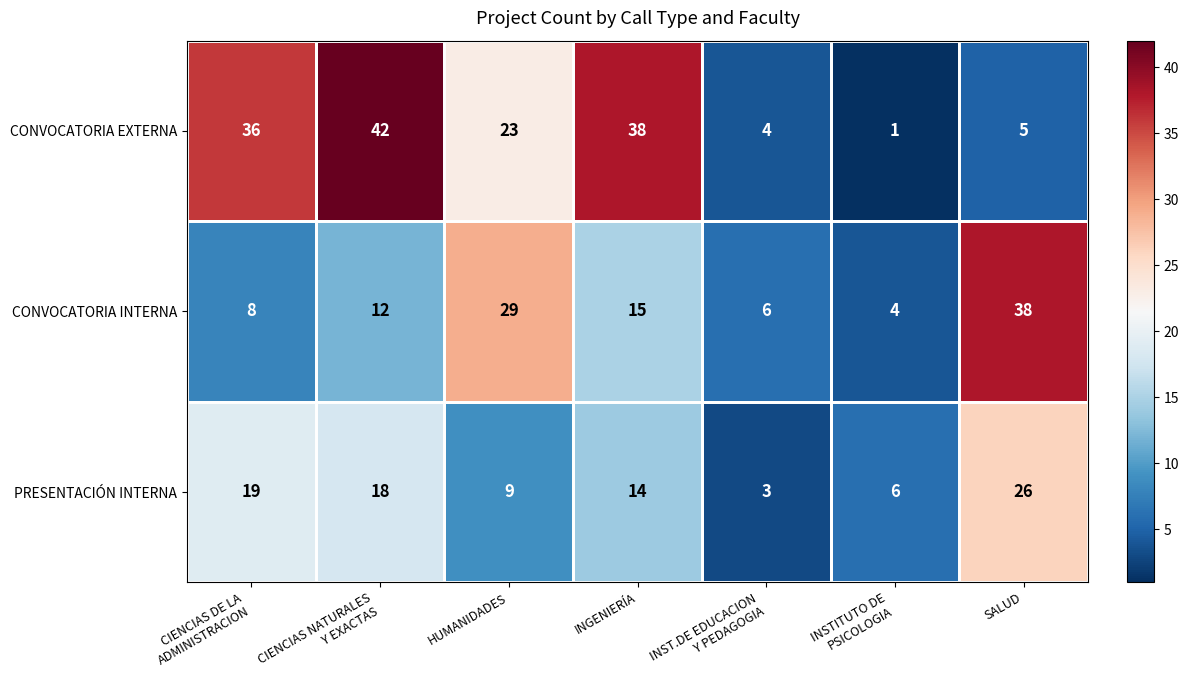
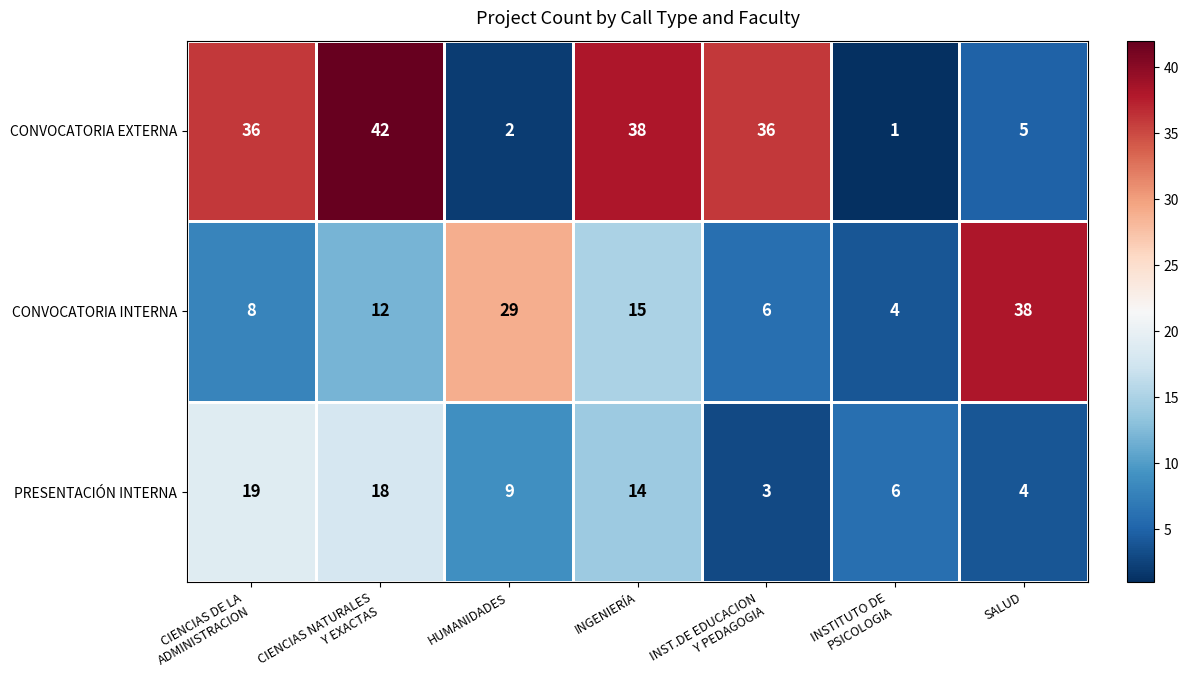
CONVOCATORIA EXTERNA, HUMANIDADES: 23 -> 2
CONVOCATORIA EXTERNA, INST.DE EDUCACION Y PEDAGOGIA: 4 -> 36
PRESENTACIÓN INTERNA, SALUD: 26 -> 4
